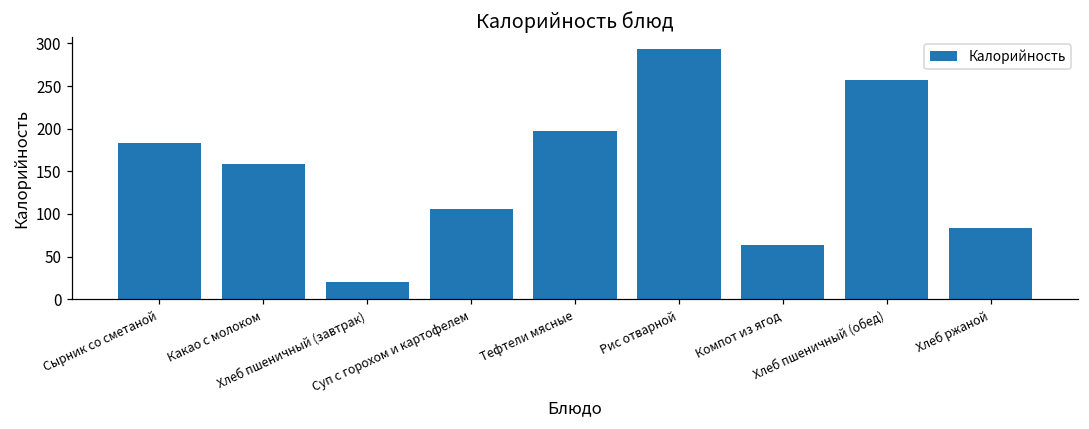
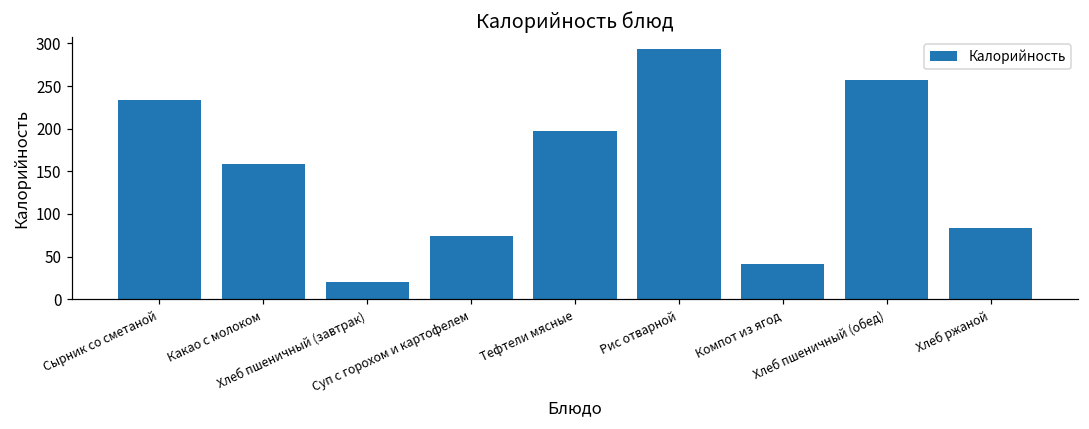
Сырник со сметаной: 180 -> 230
Суп с горохом и картофелем: 110 -> 70
Компот из ягод: 60 -> 40
